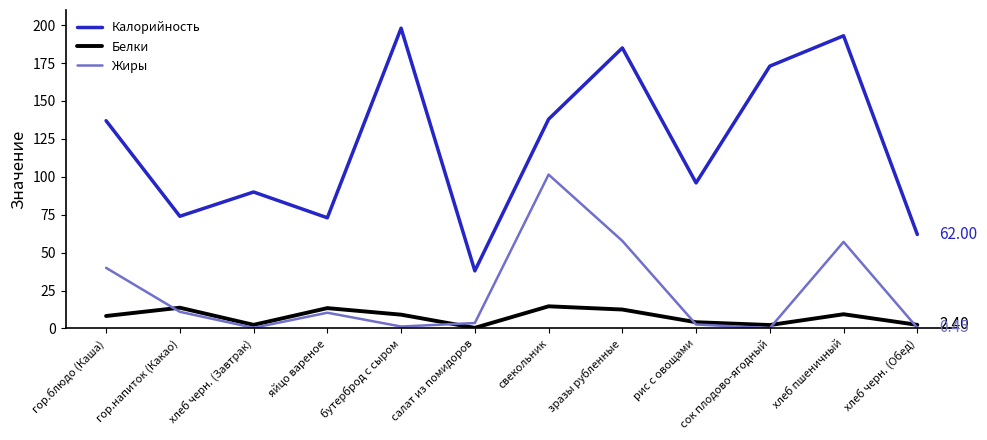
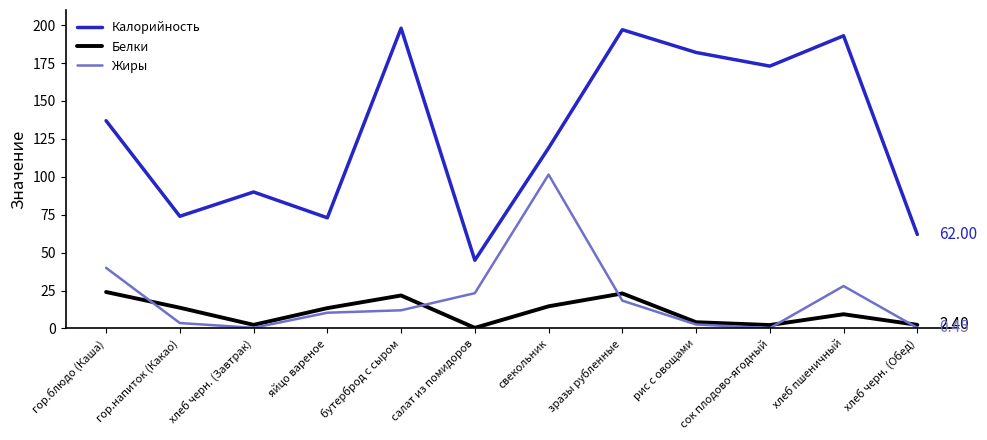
Белки, гор.блюдо (Каша): 8 -> 24
Жиры, гор.напиток (Какао): 11 -> 4
Белки, бутерброд с сыром: 9 -> 22
Жиры, бутерброд с сыром: 1 -> 12
Калорийность, салат из помидоров: 38 -> 45
Жиры, салат из помидоров: 4 -> 23
Калорийность, свекольник: 138 -> 119
Калорийность, зразы рубленные: 185 -> 197
Белки, зразы рубленные: 13 -> 23
Жиры, зразы рубленные: 58 -> 18
Калорийность, рис с овощами: 96 -> 182
Жиры, хлеб пшеничный: 57 -> 28
